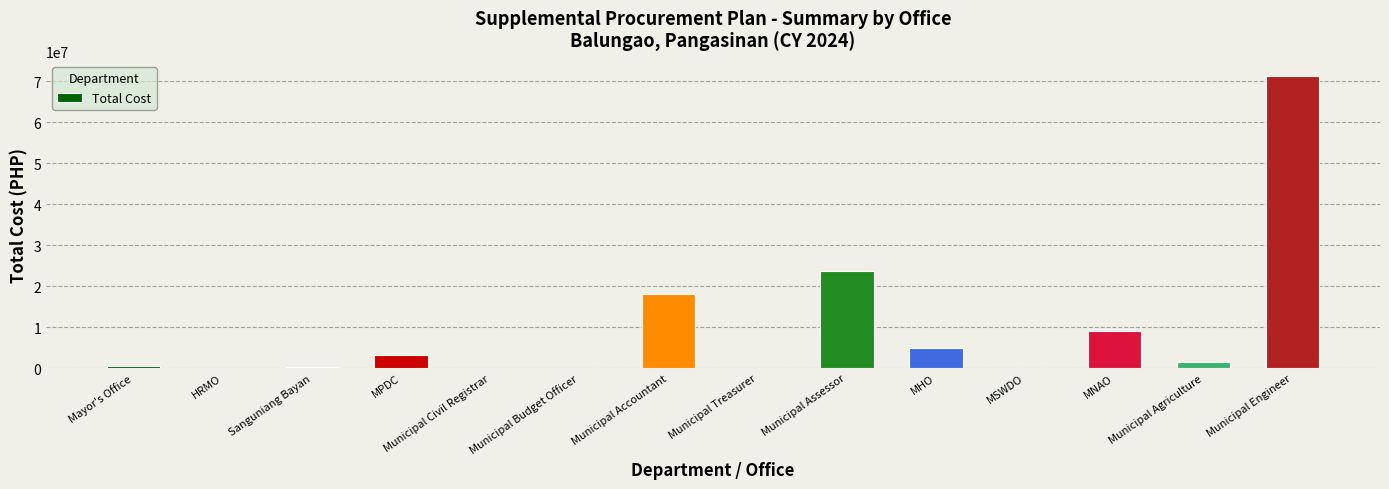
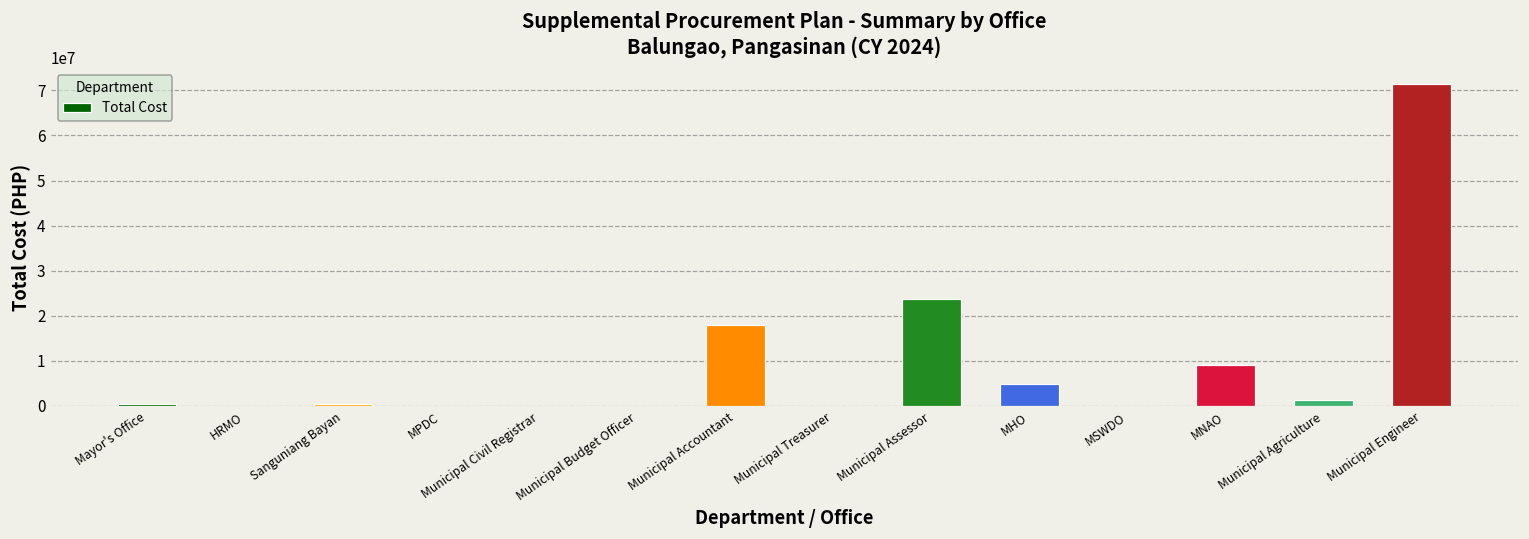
MPDC: 3000000 -> 0
